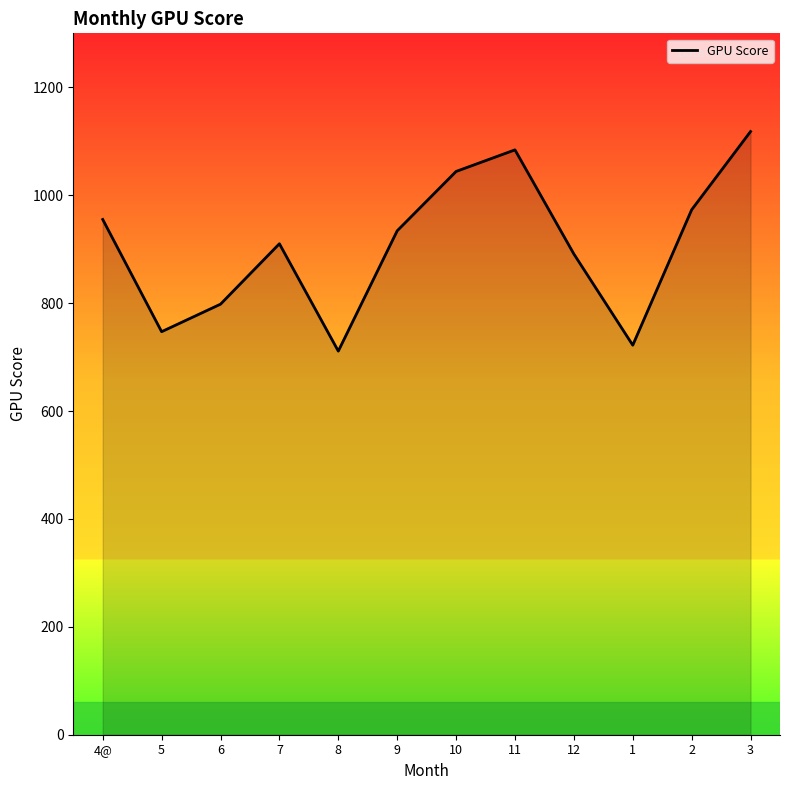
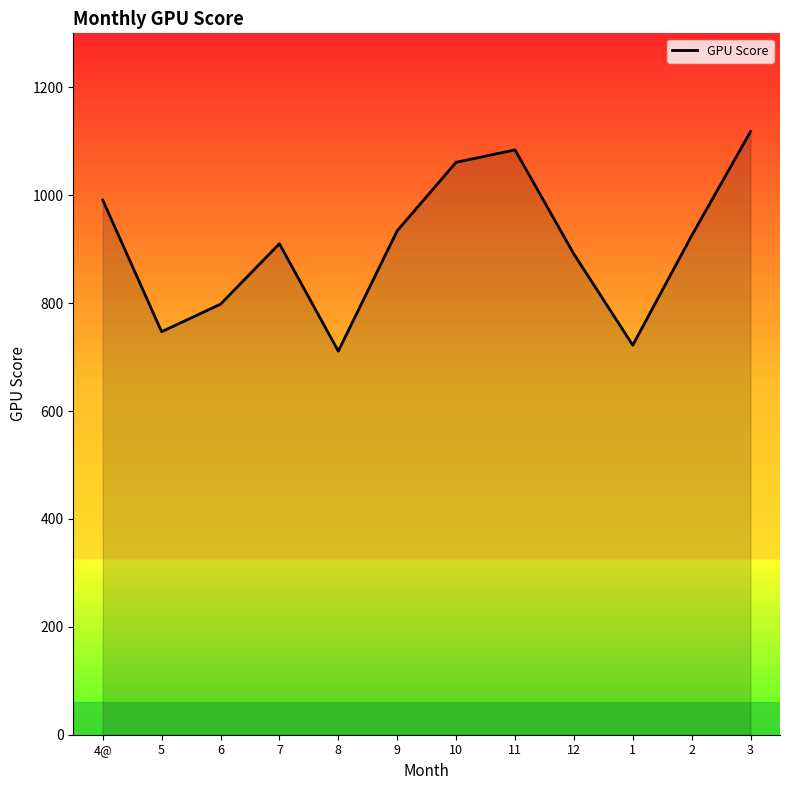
4@: 960 -> 990
10: 1040 -> 1060
2: 970 -> 930
